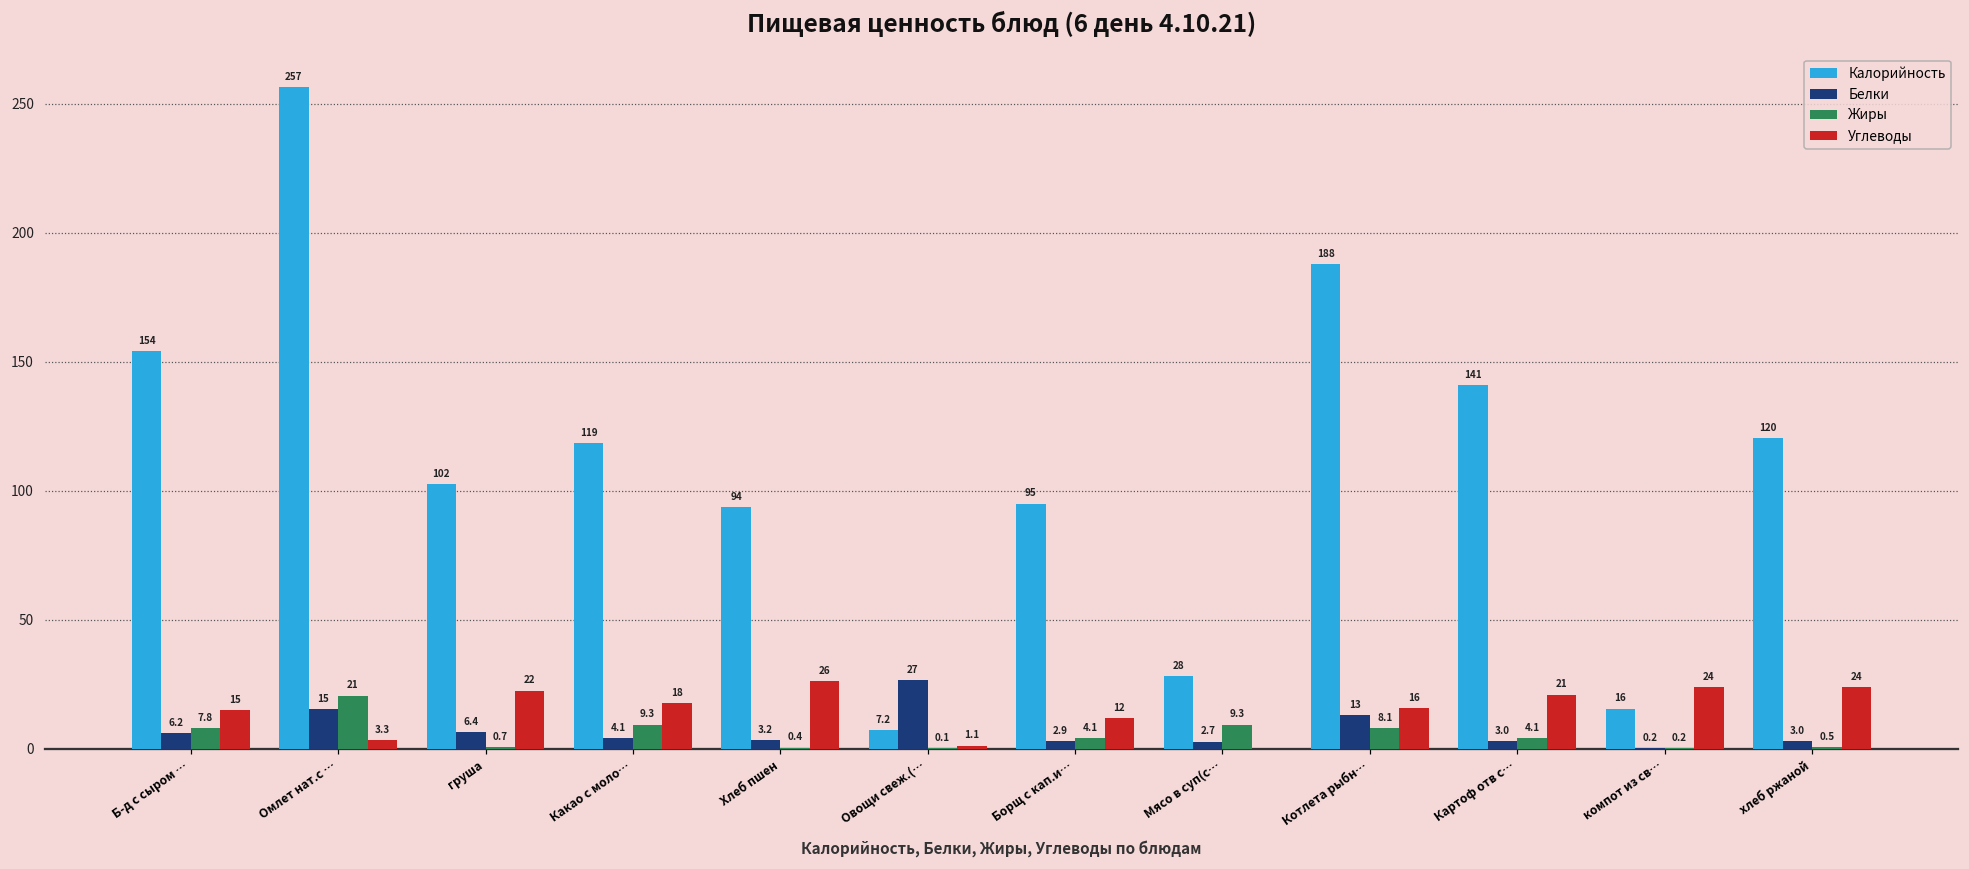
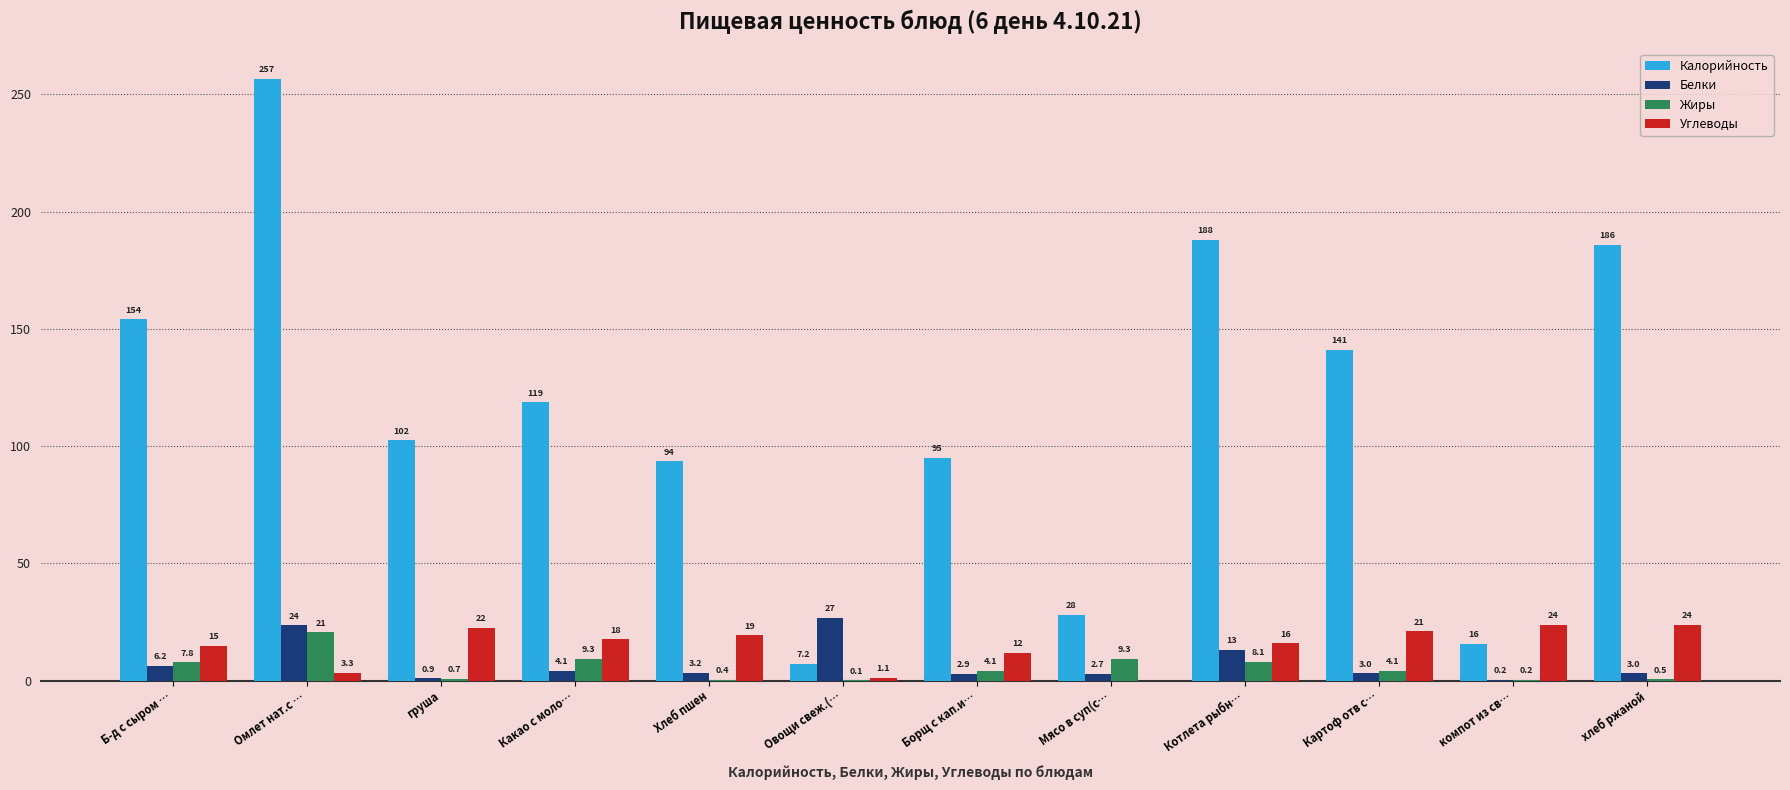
Белки, Омлет нат.с …: 15 -> 24
Белки, груша: 6.4 -> 0.9
Углеводы, Хлеб пшен: 26 -> 19
Калорийность, хлеб ржаной: 120 -> 186
